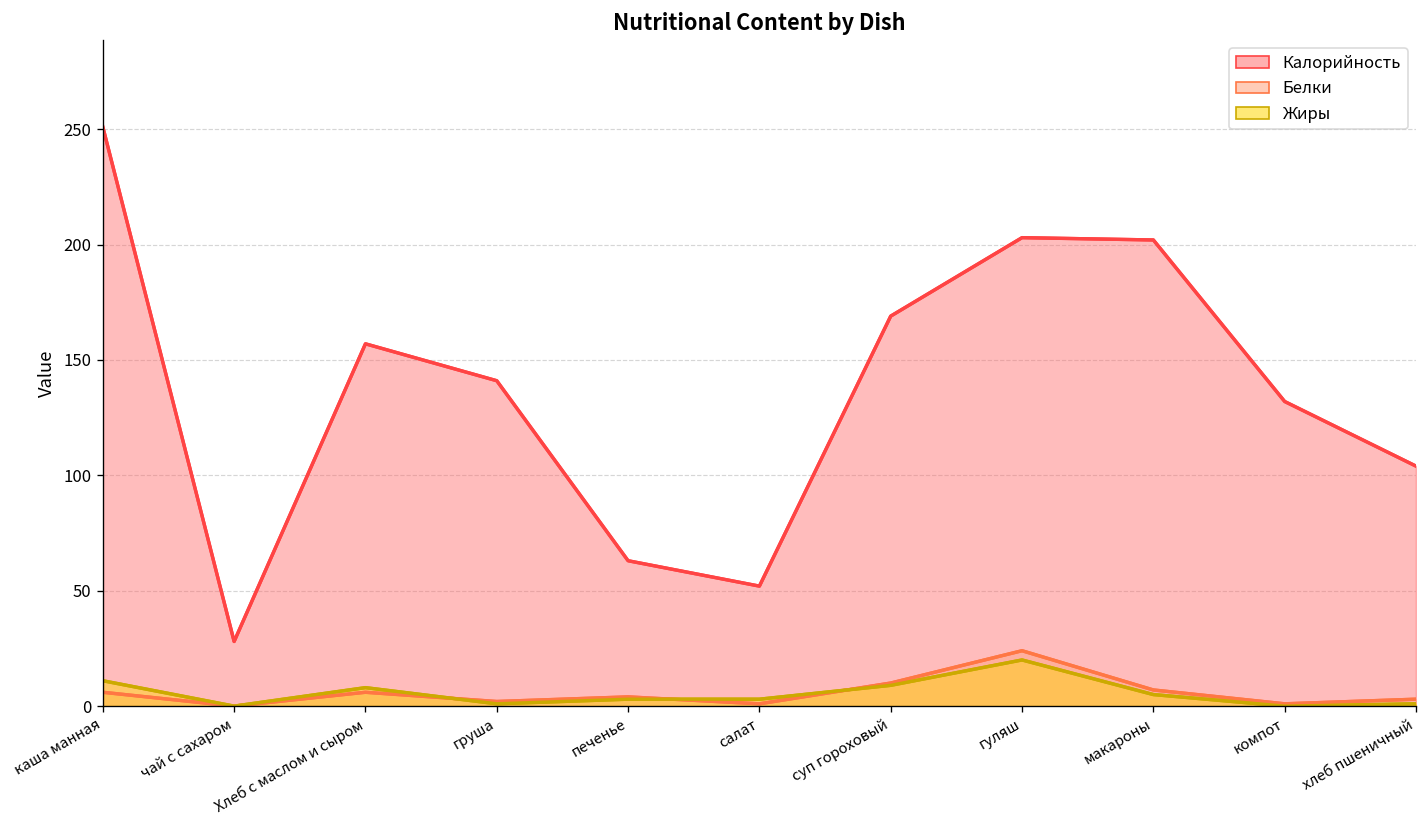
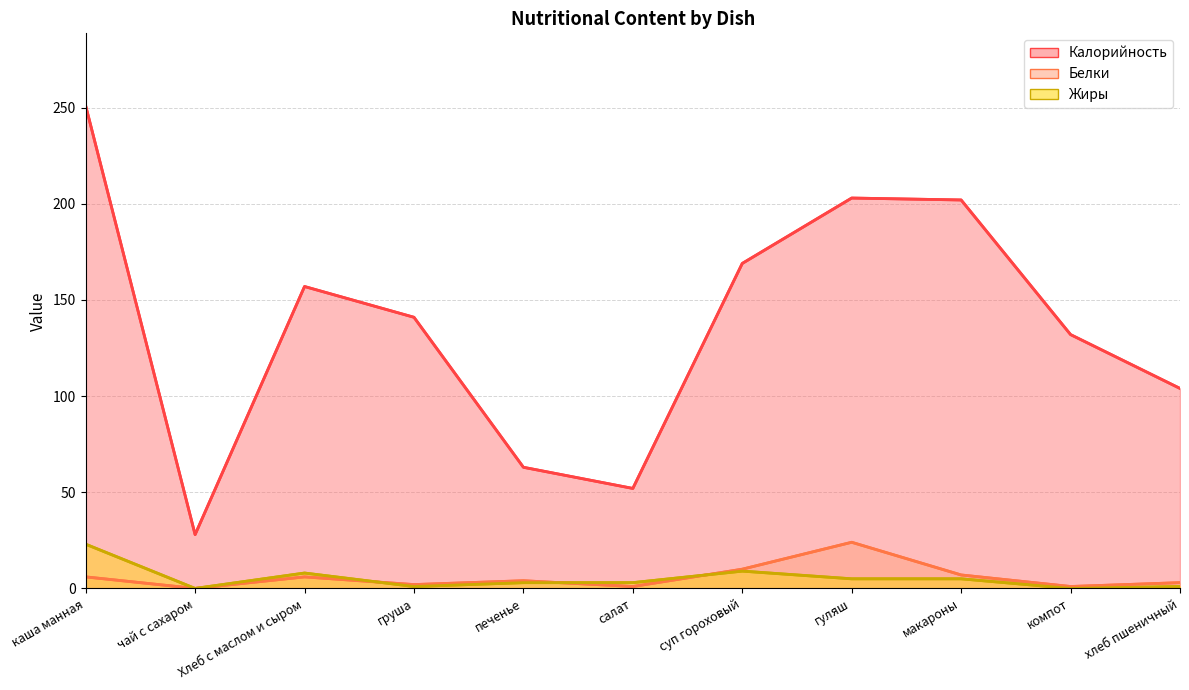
Жиры, каша манная: 11 -> 23
Жиры, гуляш: 20 -> 5
